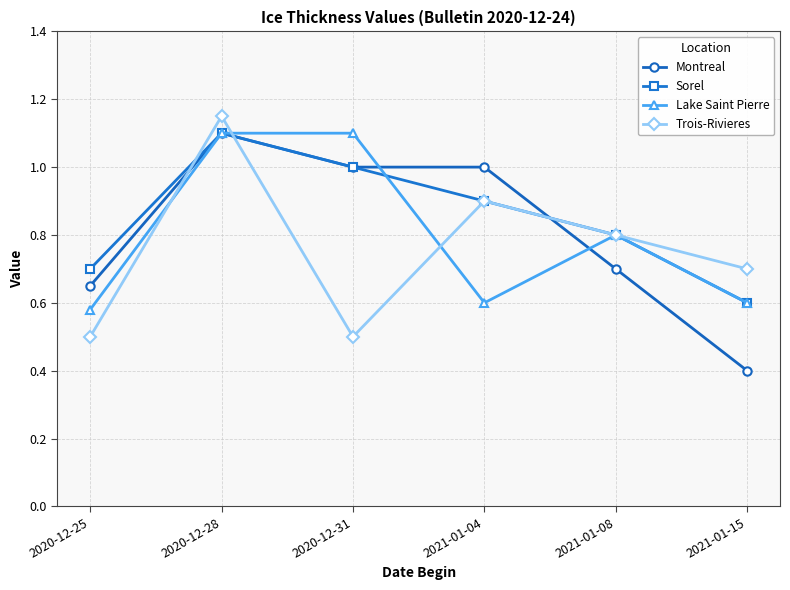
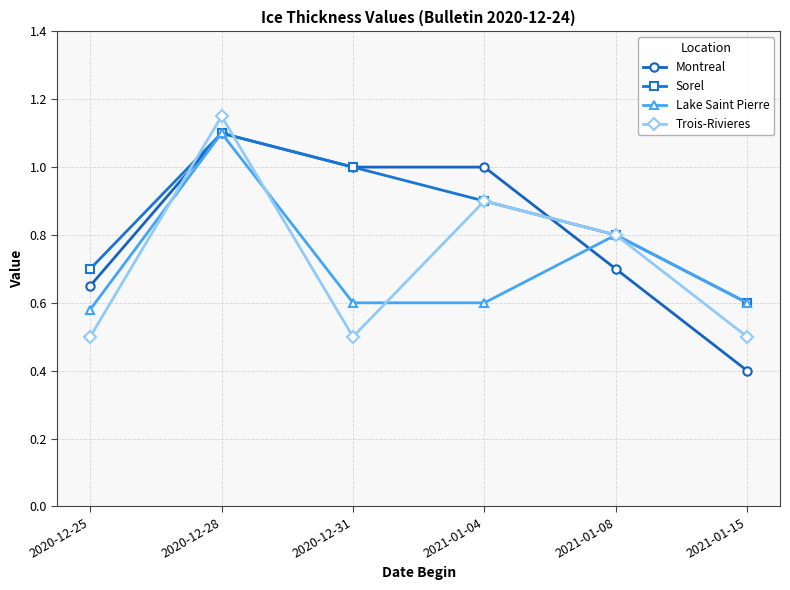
Lake Saint Pierre, 2020-12-31: 1.1 -> 0.6
Trois-Rivieres, 2021-01-15: 0.7 -> 0.5
